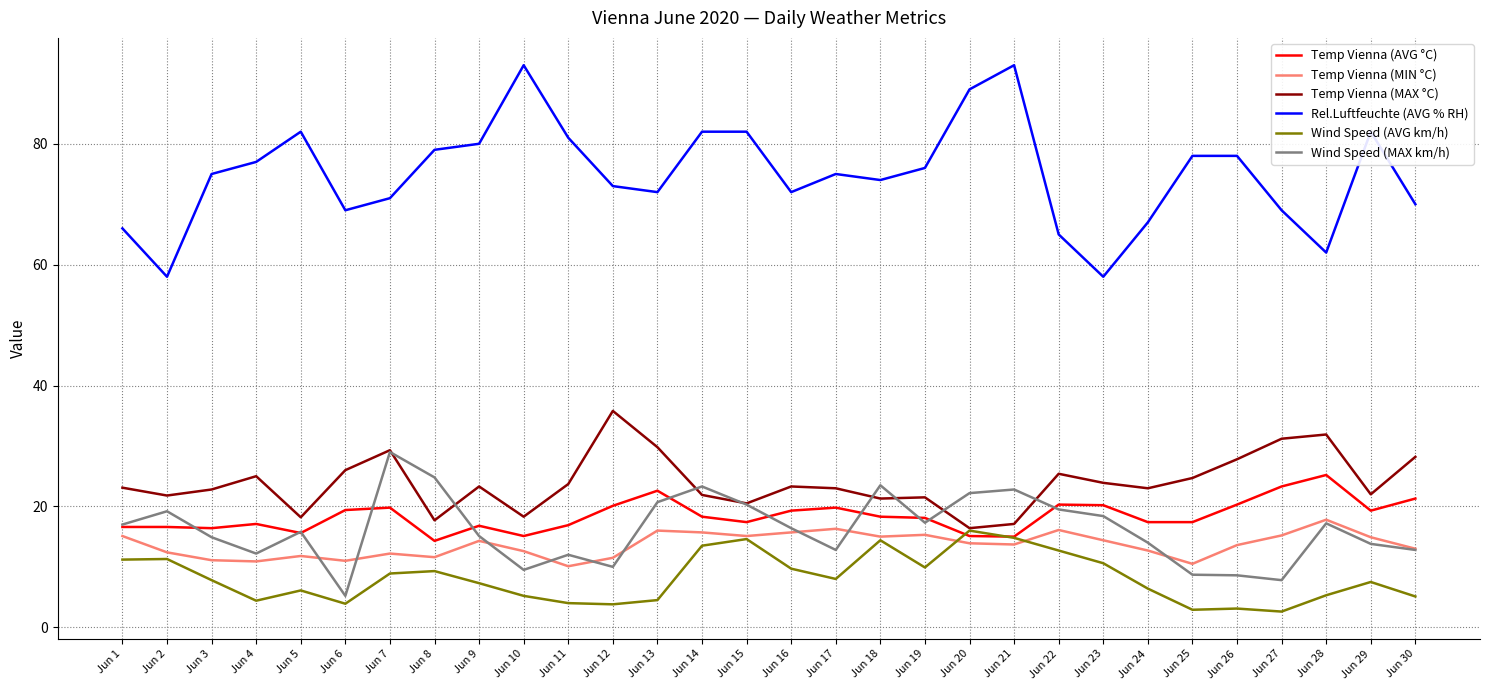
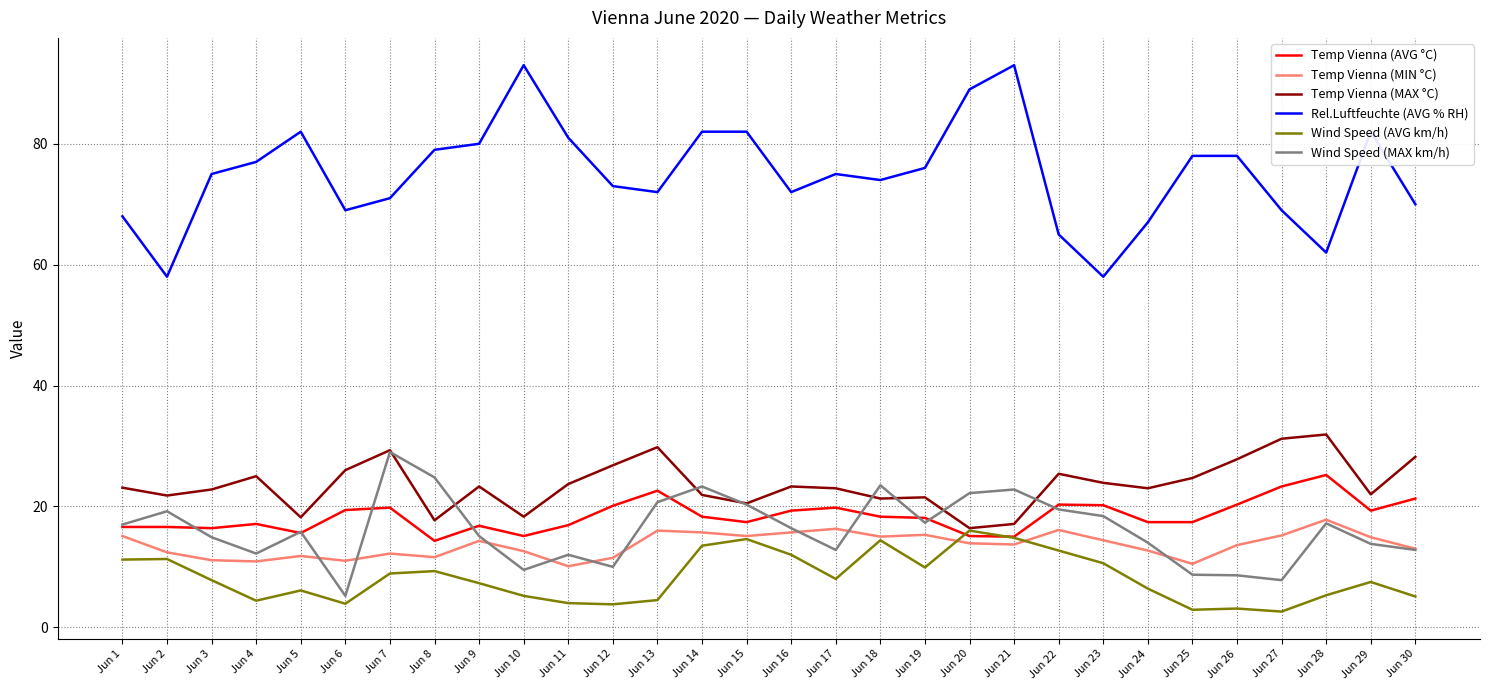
Rel.Luftfeuchte (AVG % RH), Jun 1: 66 -> 68
Temp Vienna (MAX °C), Jun 12: 36 -> 27
Wind Speed (AVG km/h), Jun 16: 10 -> 12
